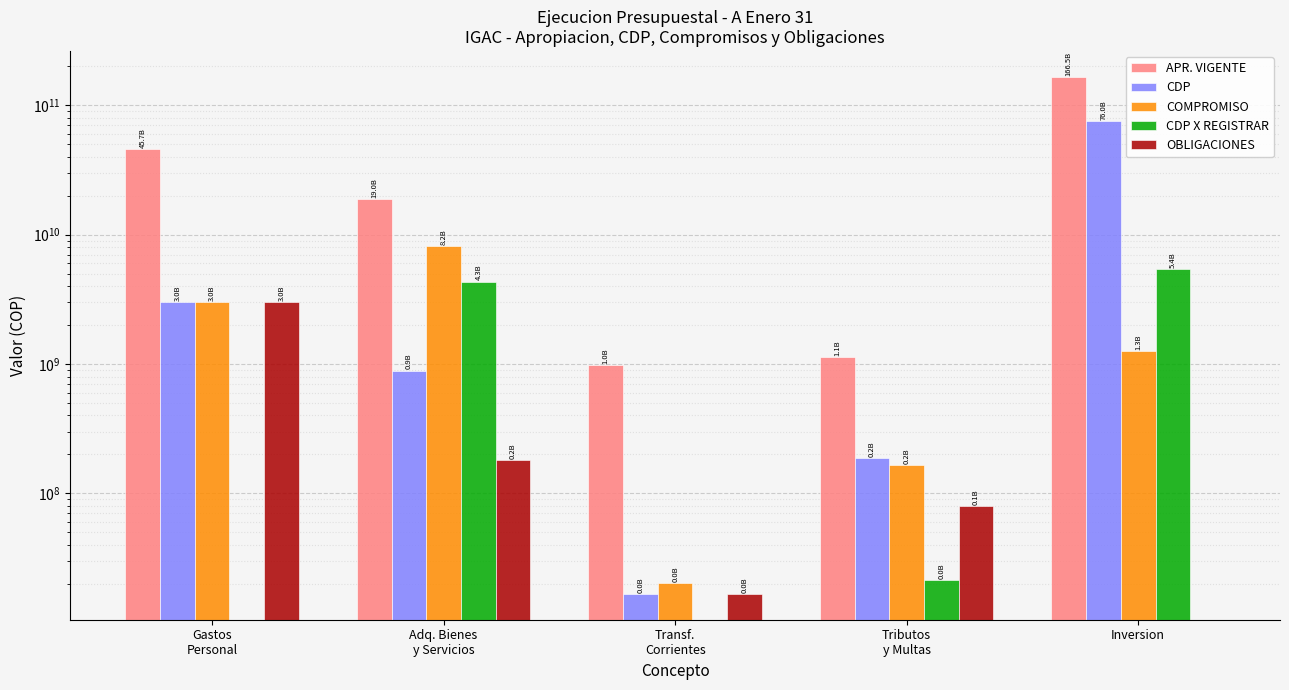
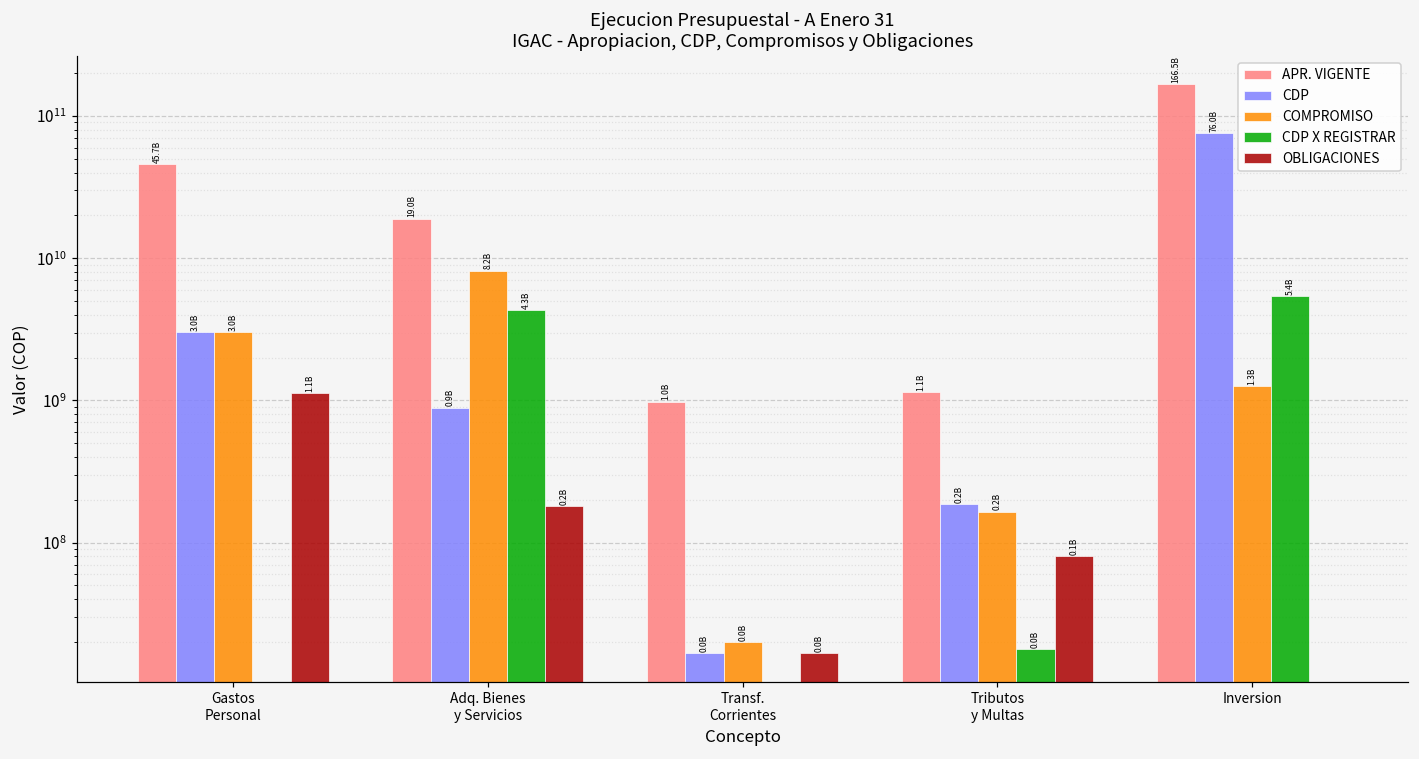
OBLIGACIONES, Gastos Personal: 3.0B -> 1.1B
CDP X REGISTRAR, Tributos y Multas: 21000000 -> 18000000
